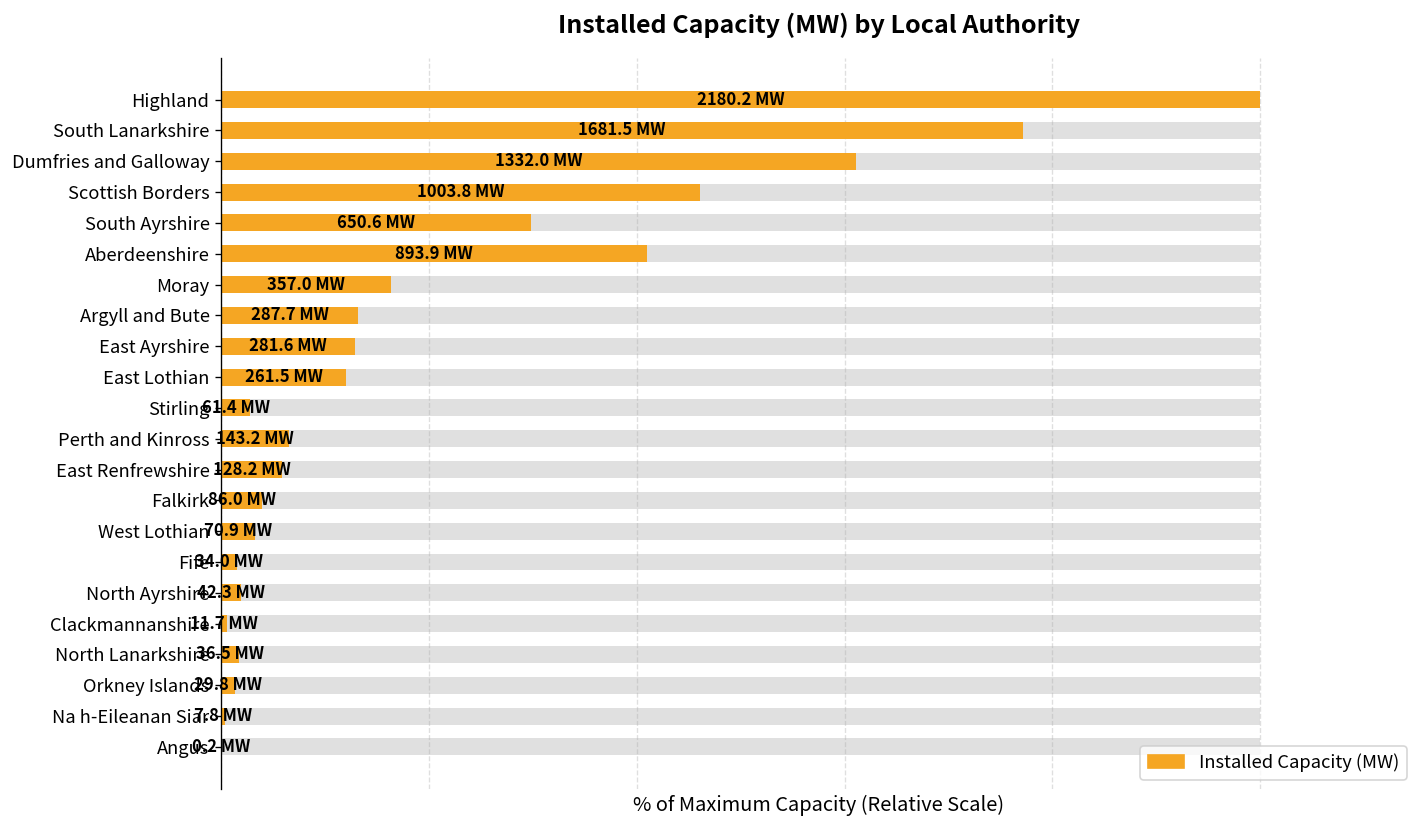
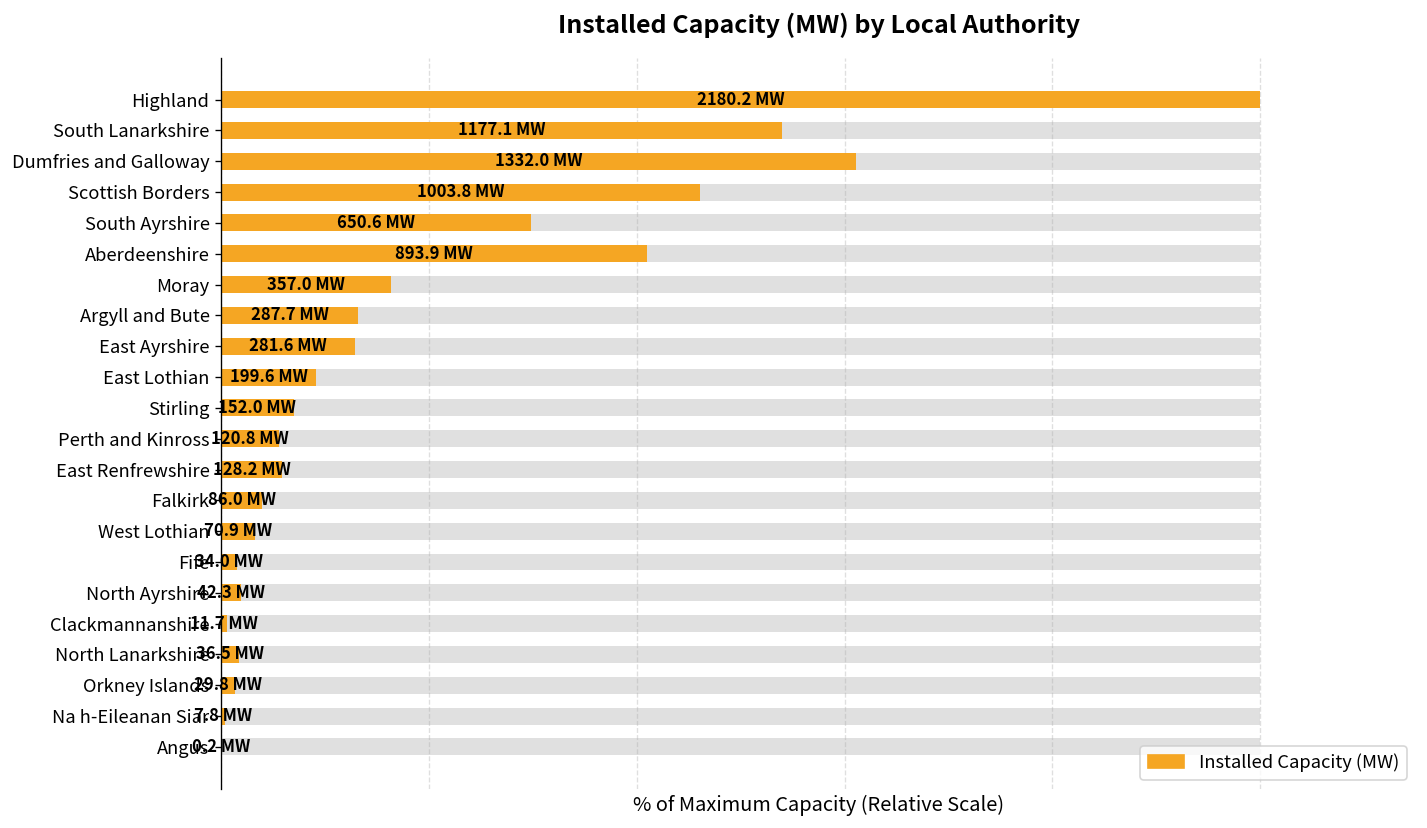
Installed Capacity (MW), South Lanarkshire: 1681.5 -> 1177.1
Installed Capacity (MW), East Lothian: 261.5 -> 199.6
Installed Capacity (MW), Stirling: 61.4 -> 152.0
Installed Capacity (MW), Perth and Kinross: 143.2 -> 120.8
